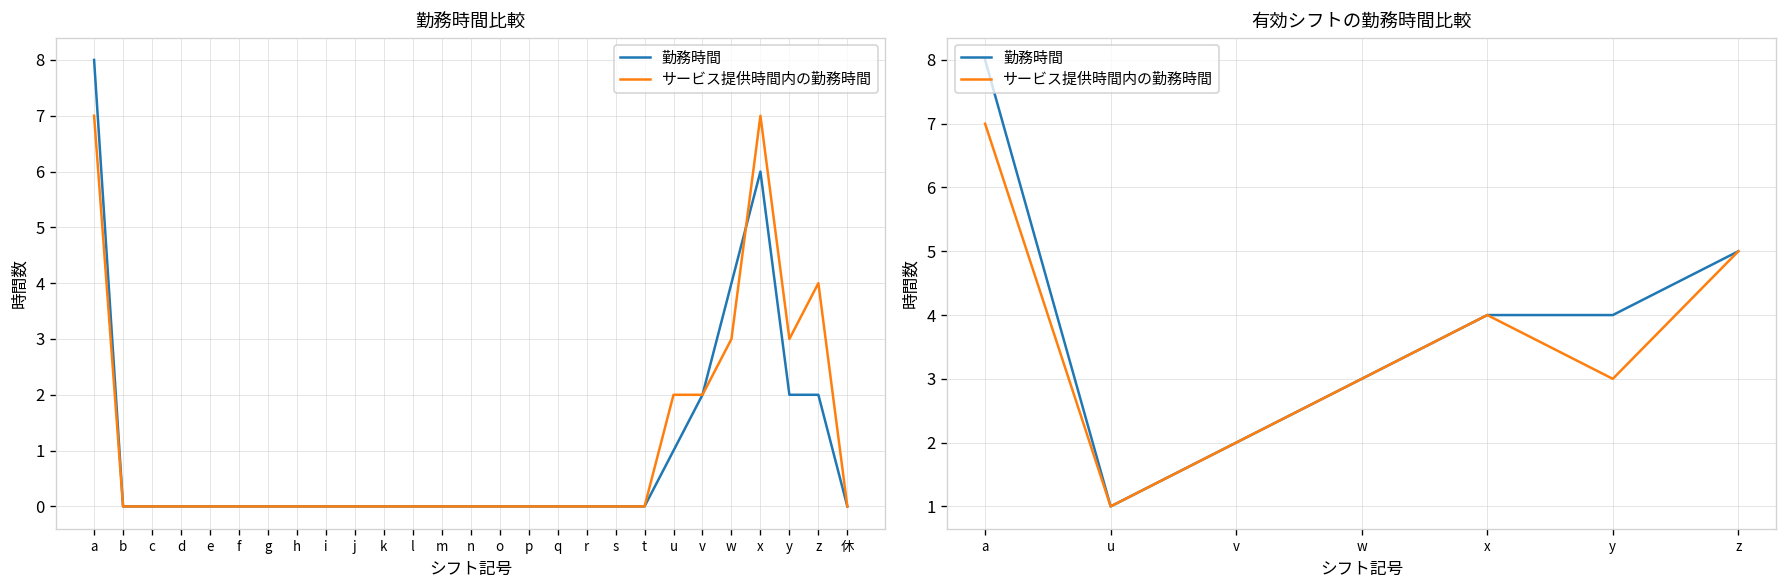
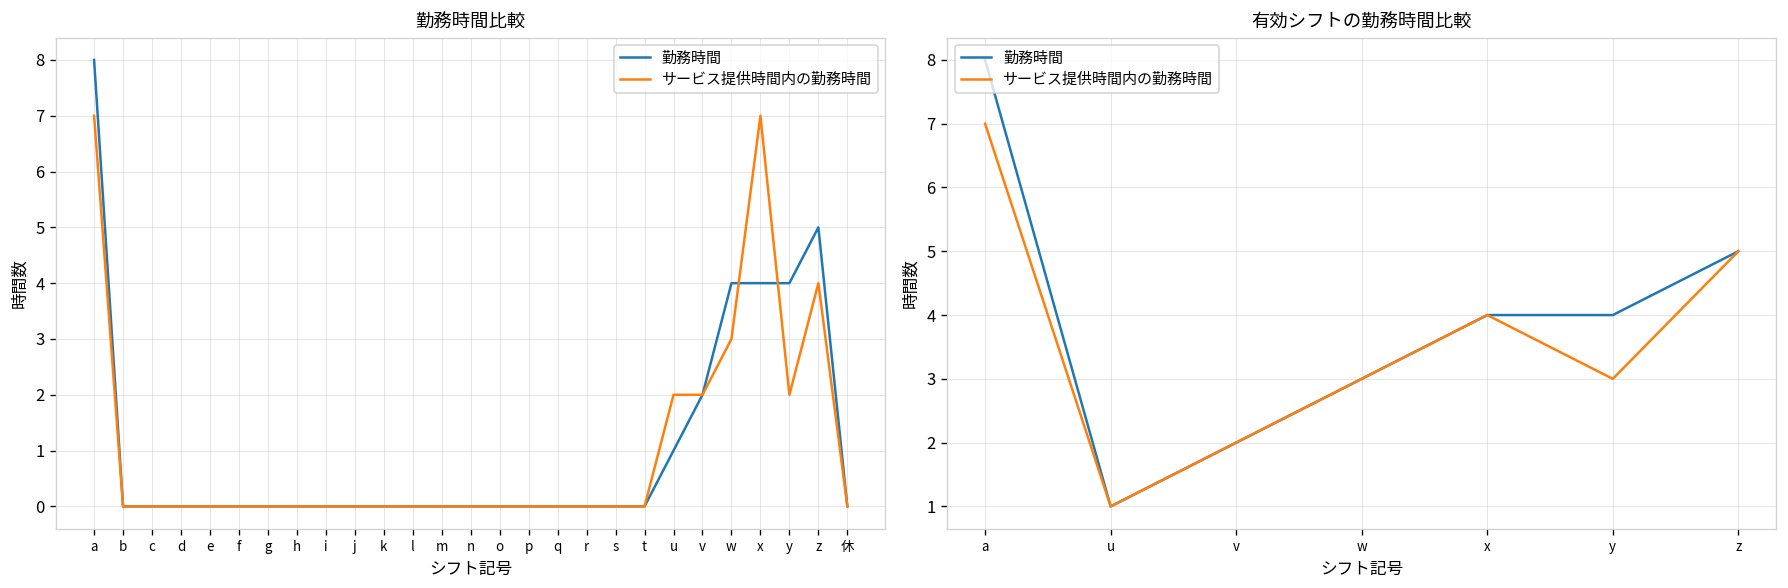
勤務時間比較, 勤務時間, x: 6 -> 4
勤務時間比較, 勤務時間, y: 2 -> 4
勤務時間比較, サービス提供時間内の勤務時間, y: 3 -> 2
勤務時間比較, 勤務時間, z: 2 -> 5
